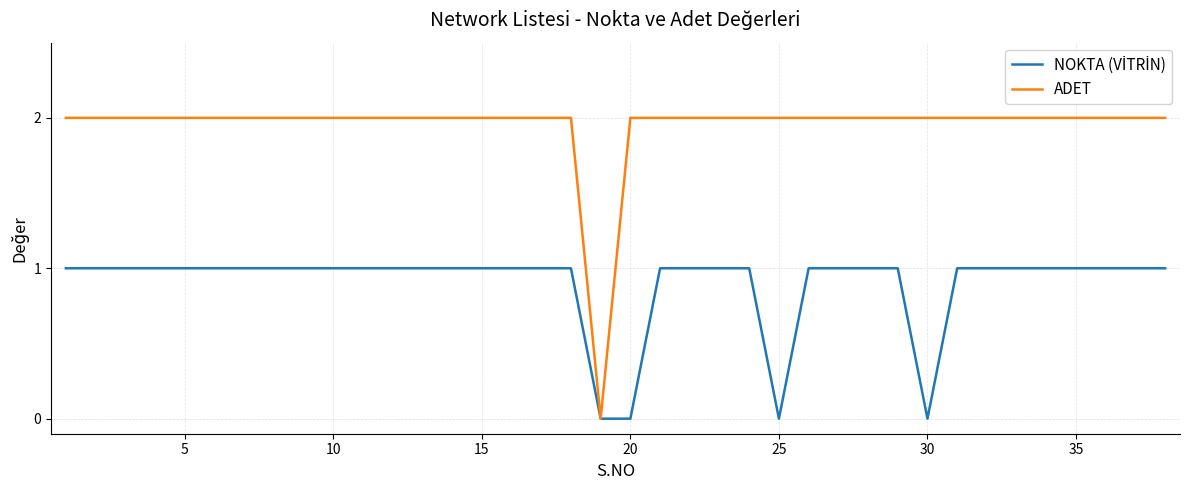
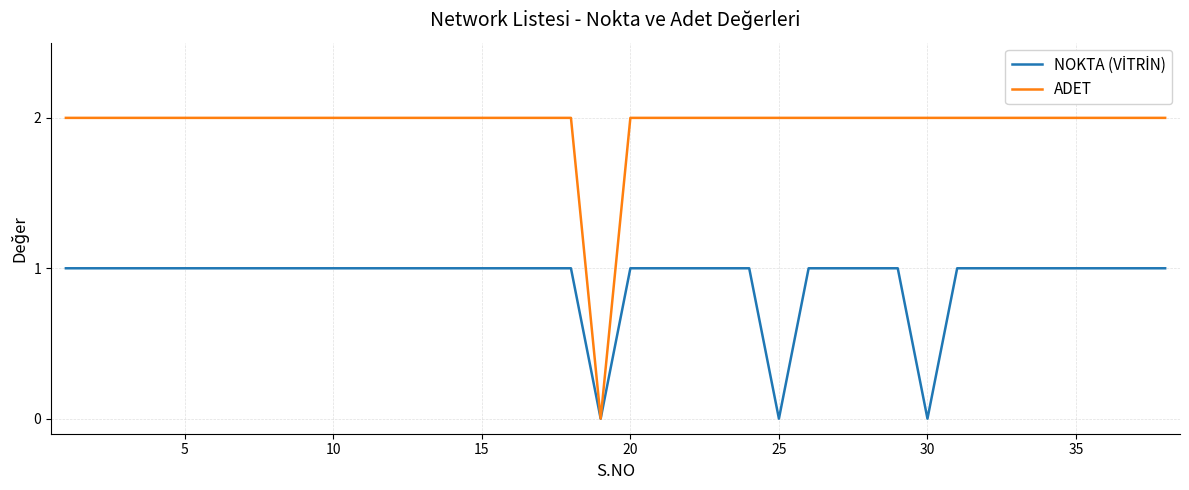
NOKTA (VİTRİN), 20: 0 -> 1
